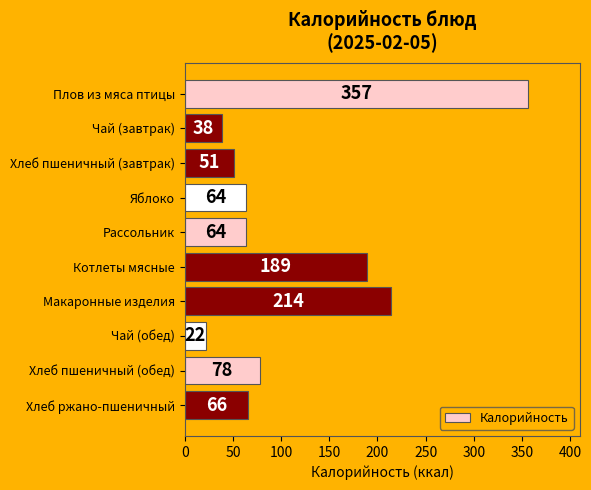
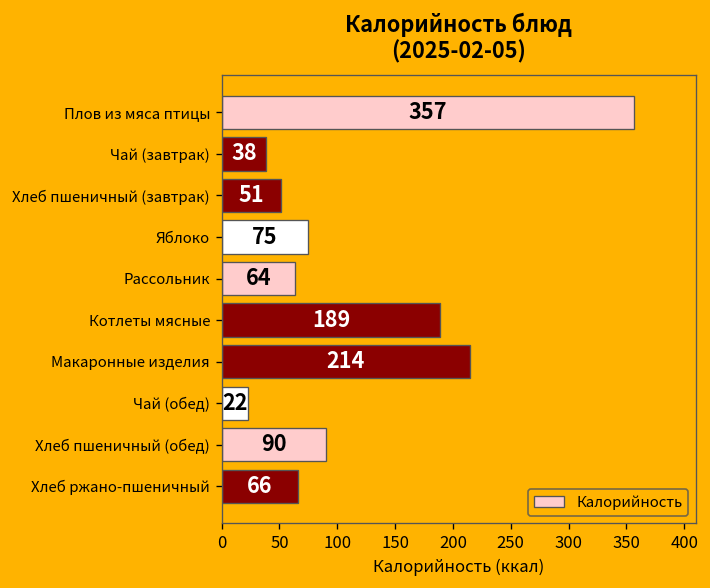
Яблоко: 64 -> 75
Хлеб пшеничный (обед): 78 -> 90
